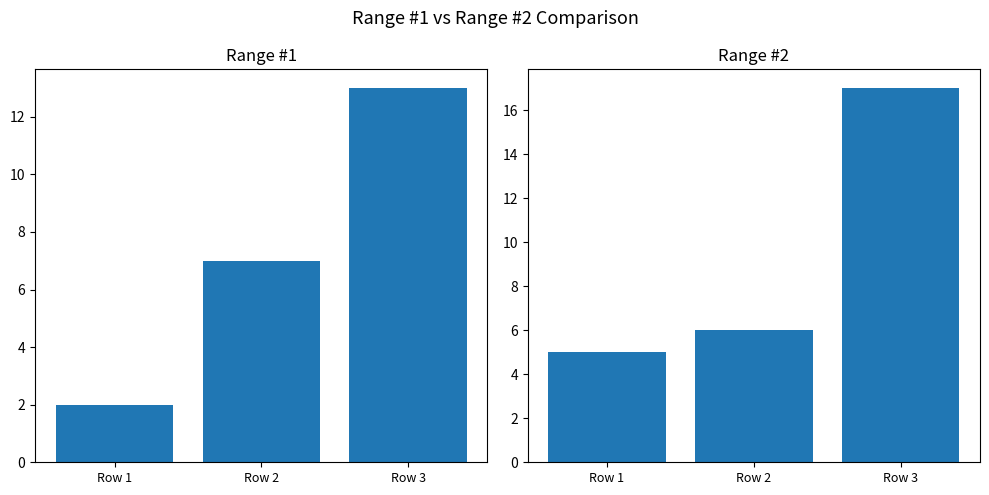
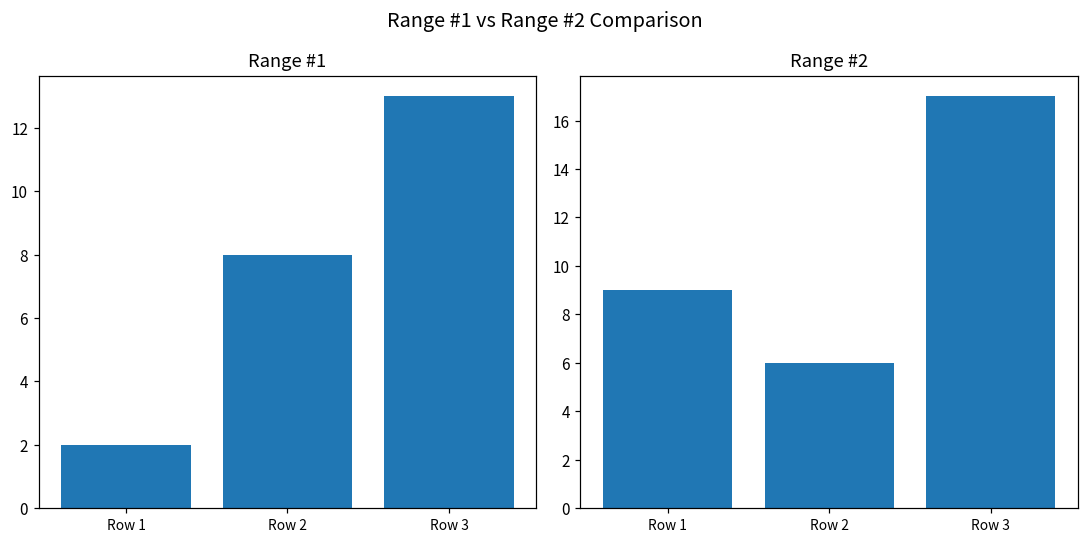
Range #1, Row 2: 7 -> 8
Range #2, Row 1: 5 -> 9
